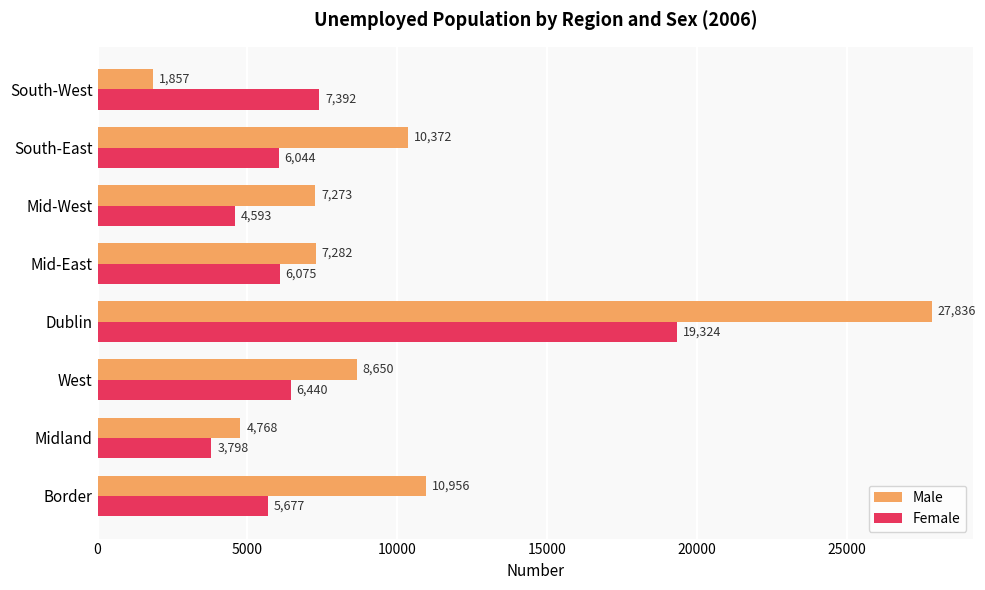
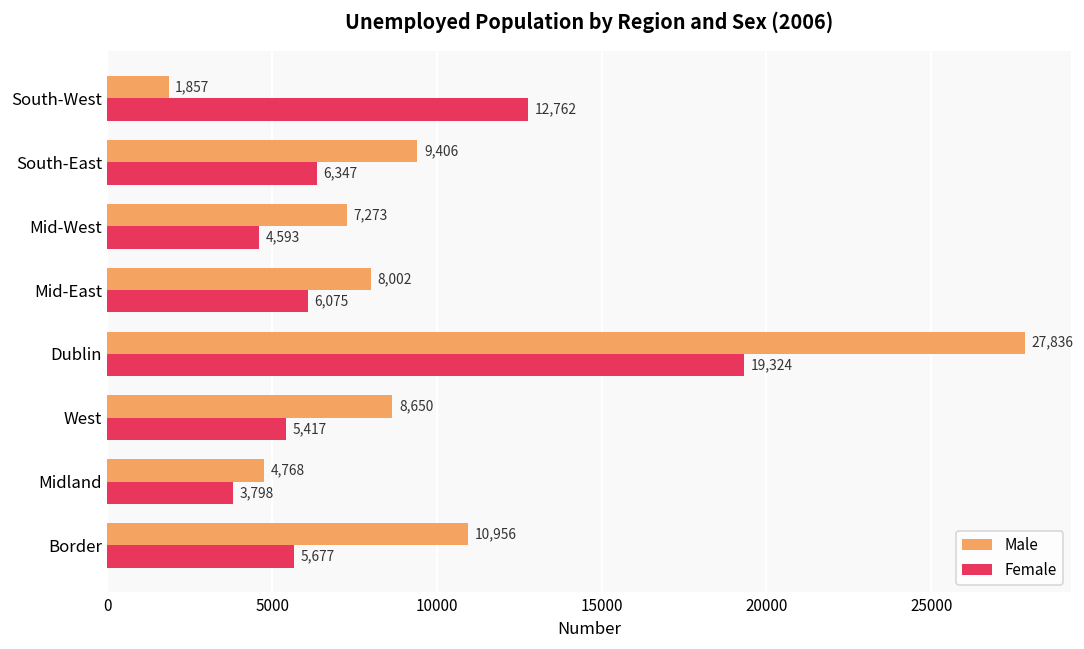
Female, South-West: 7,392 -> 12,762
Male, South-East: 10,372 -> 9,406
Female, South-East: 6,044 -> 6,347
Male, Mid-East: 7,282 -> 8,002
Female, West: 6,440 -> 5,417
